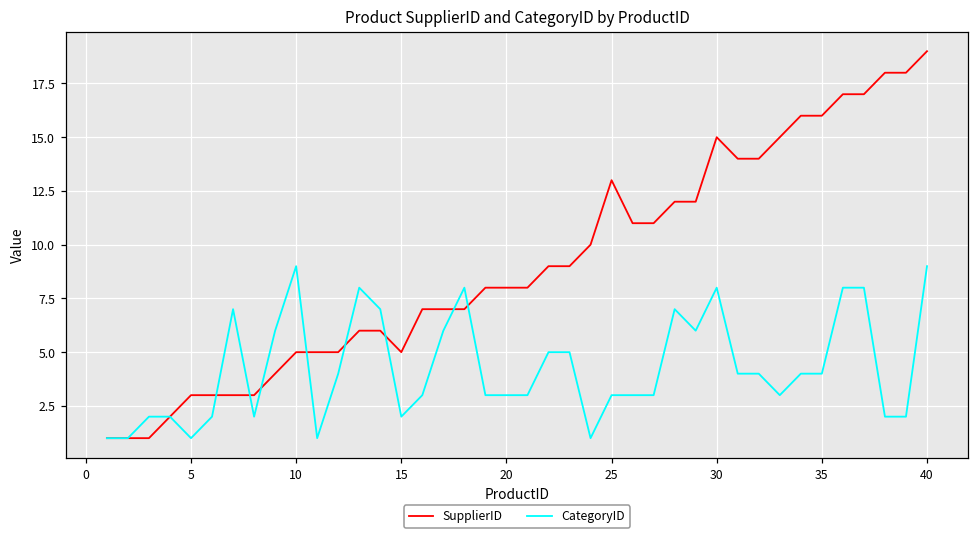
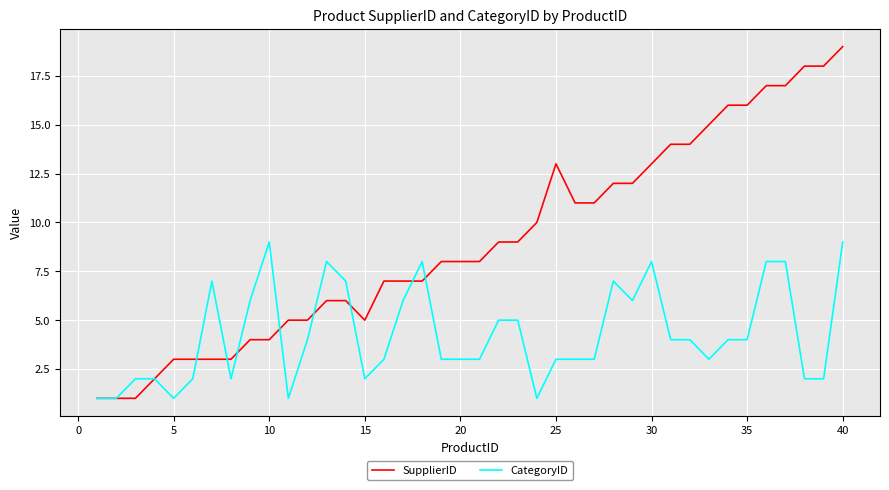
SupplierID, 10: 5 -> 4
SupplierID, 30: 15 -> 13
